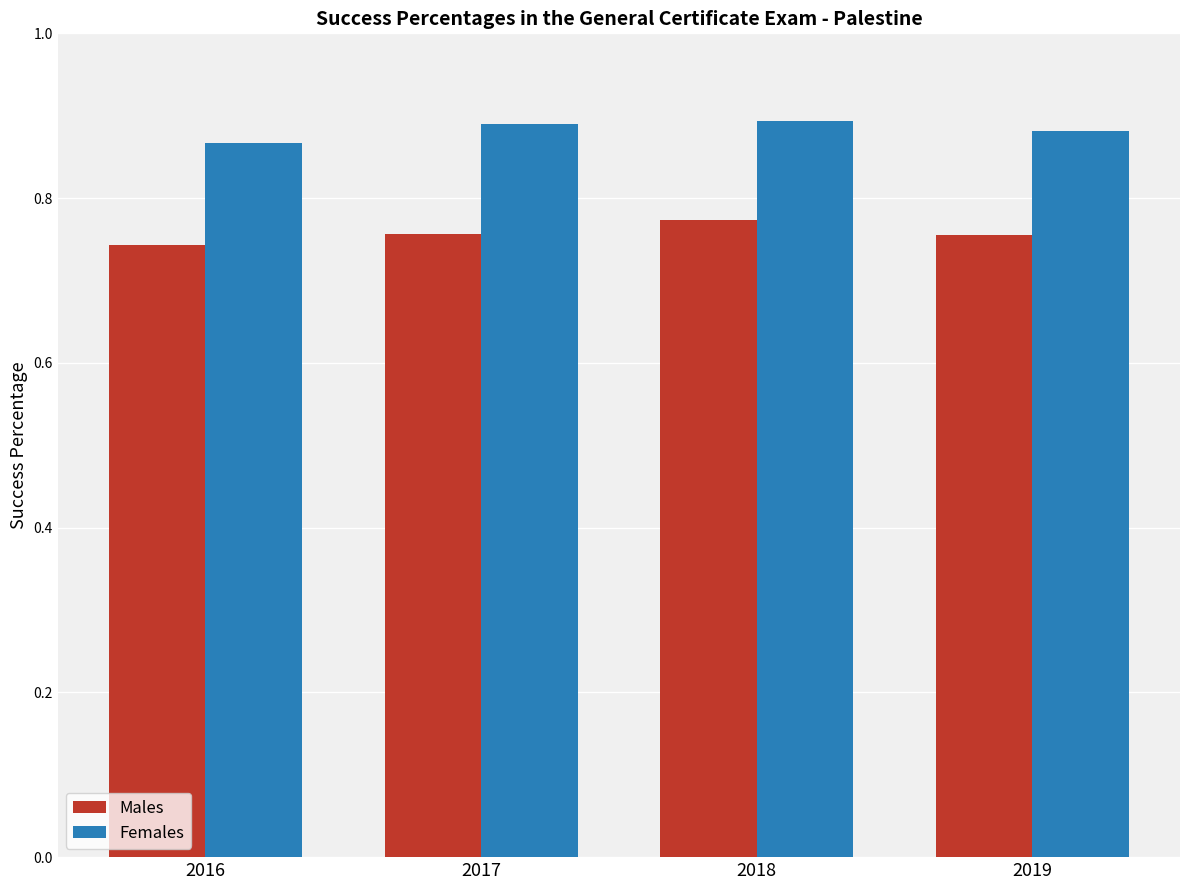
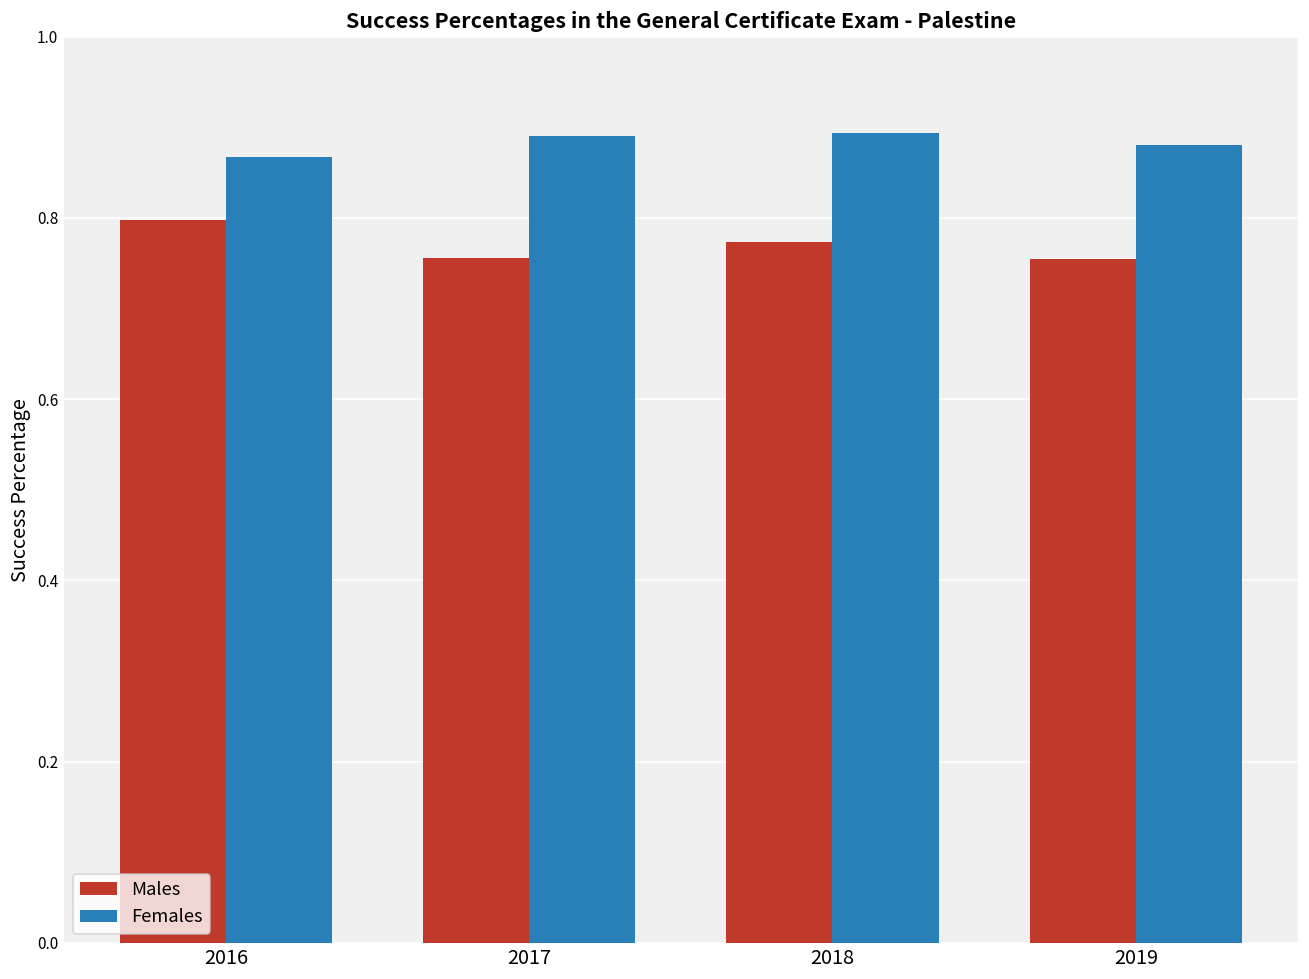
Males, 2016: 0.74 -> 0.80
